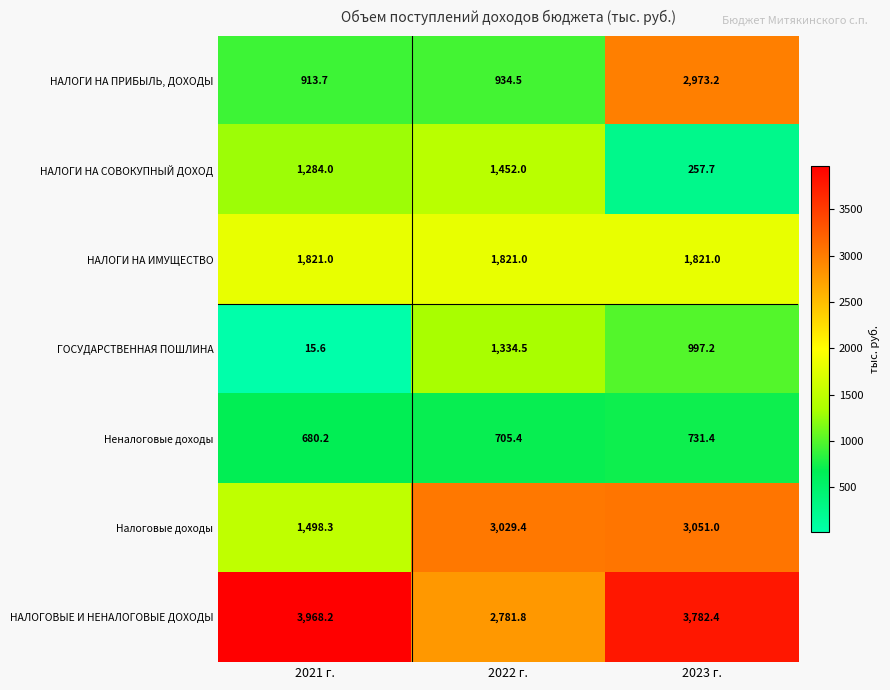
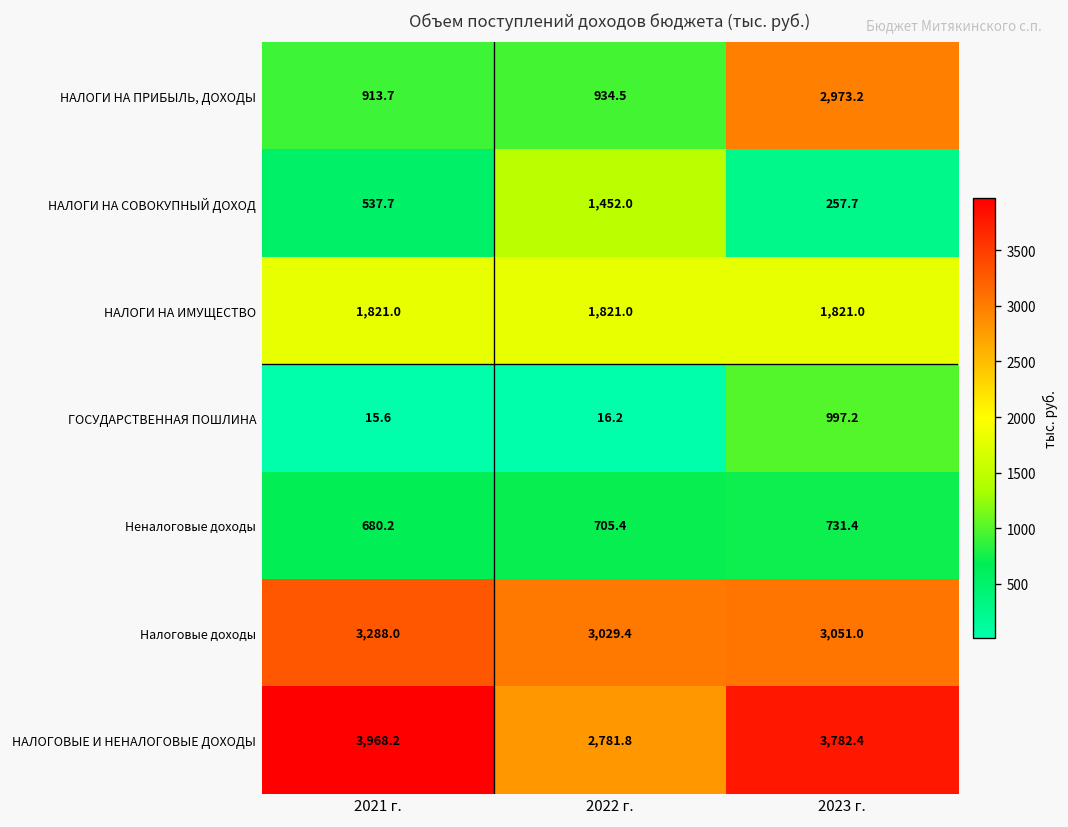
НАЛОГИ НА СОВОКУПНЫЙ ДОХОД, 2021 г.: 1,284.0 -> 537.7
ГОСУДАРСТВЕННАЯ ПОШЛИНА, 2022 г.: 1,334.5 -> 16.2
Налоговые доходы, 2021 г.: 1,498.3 -> 3,288.0
